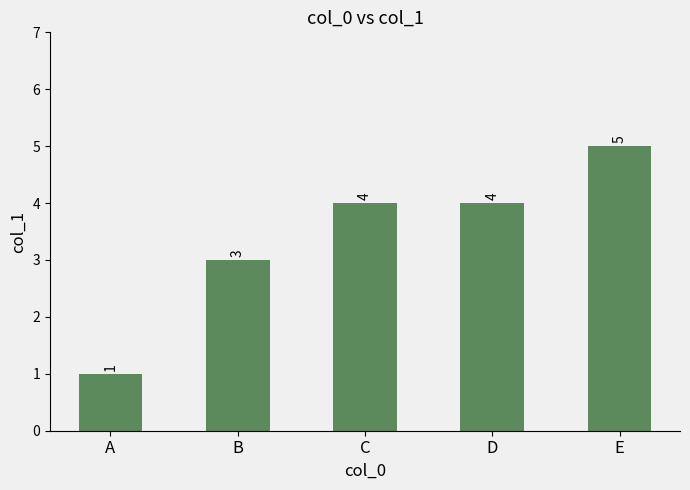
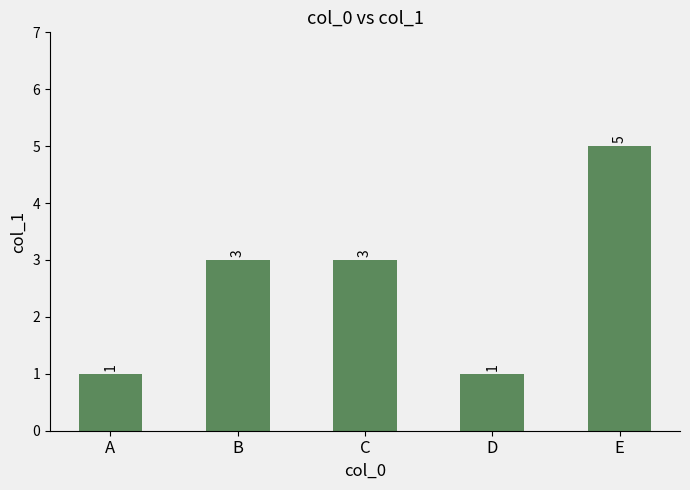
C: 4 -> 3
D: 4 -> 1
